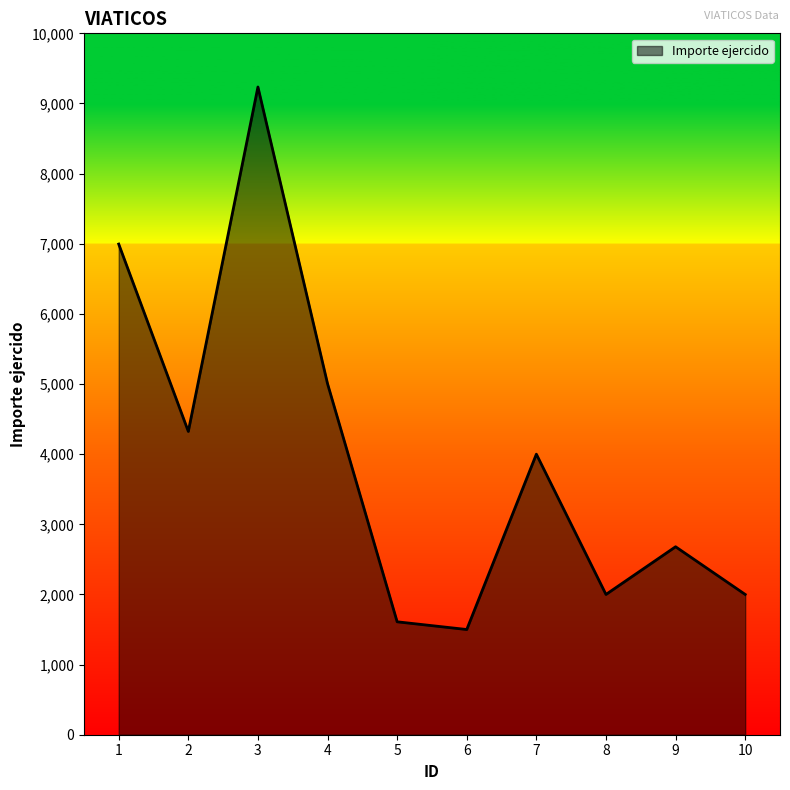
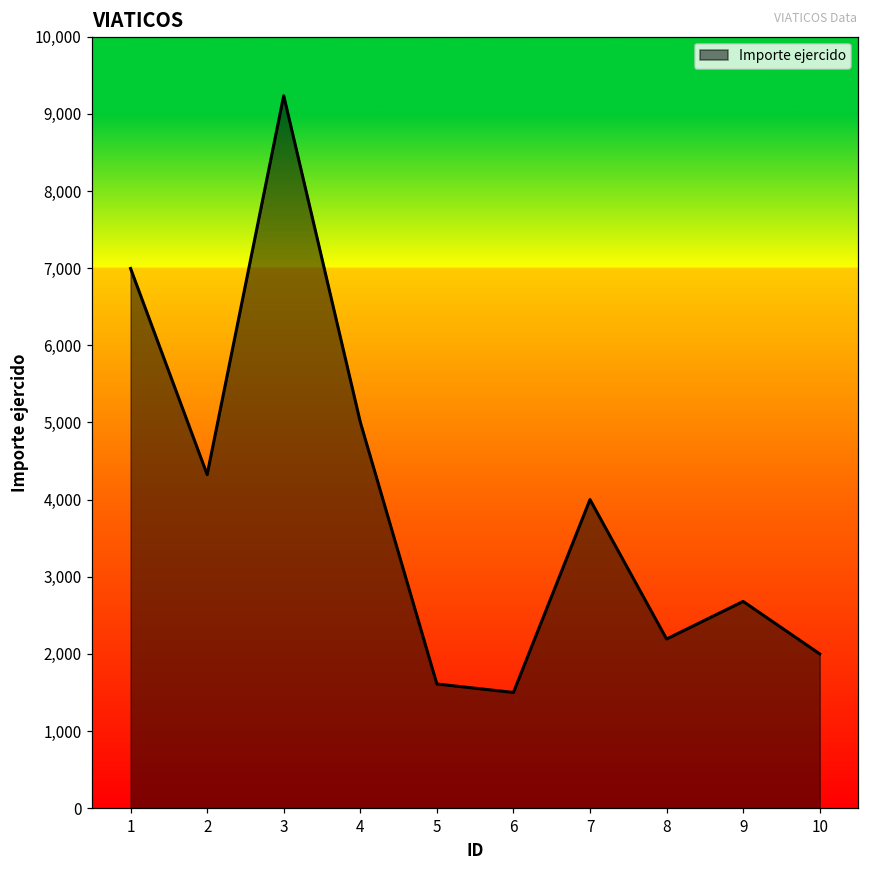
8: 2,000 -> 2,200
